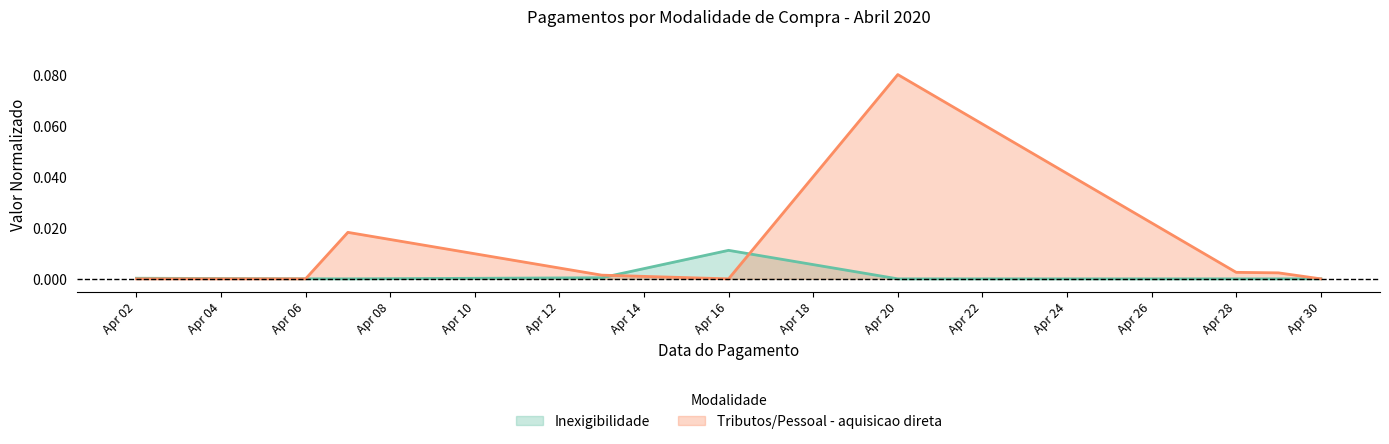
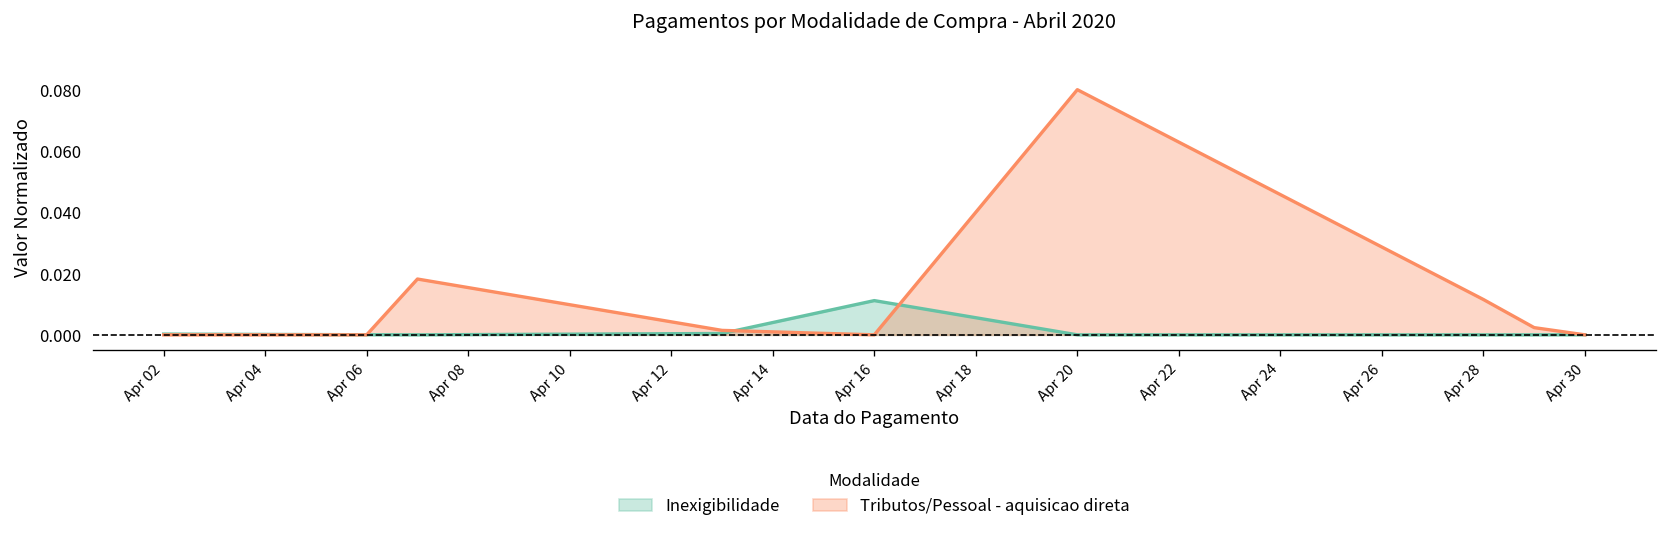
Tributos/Pessoal - aquisicao direta, Apr 28: 0.003 -> 0.012
